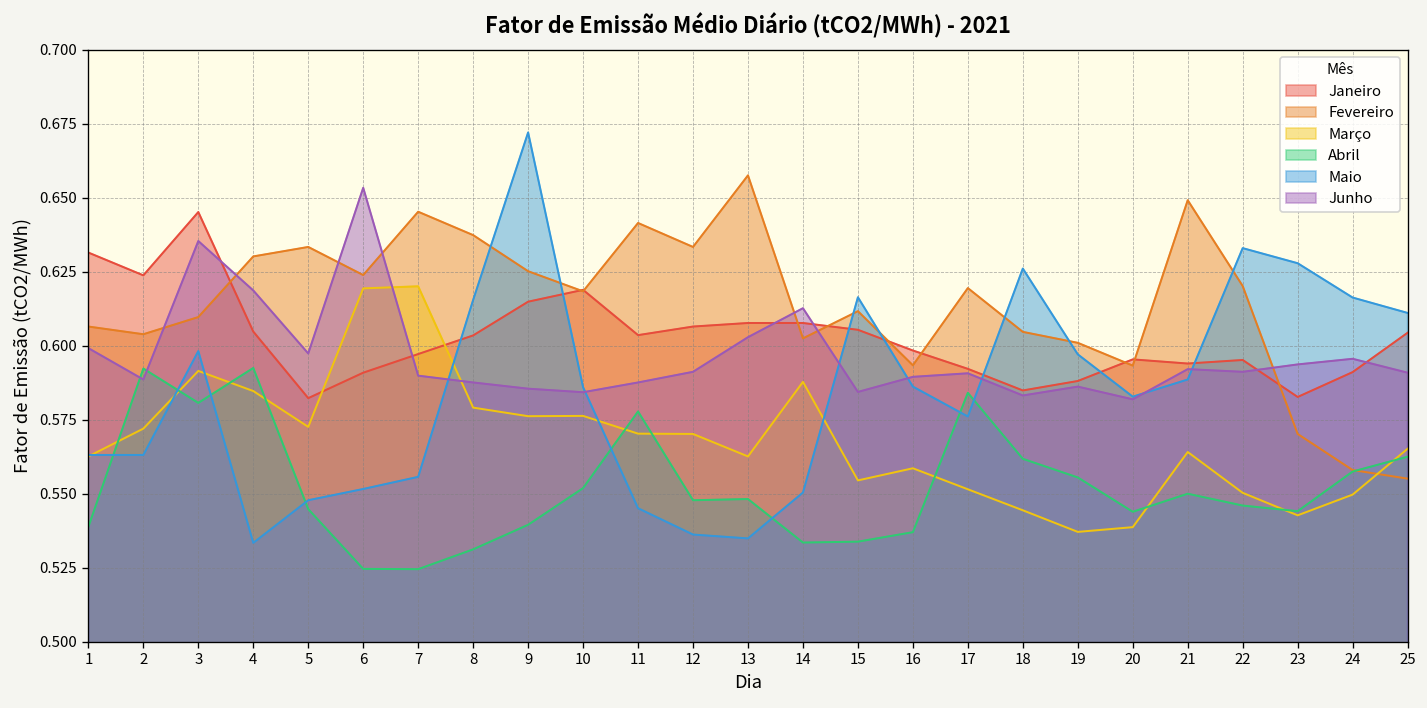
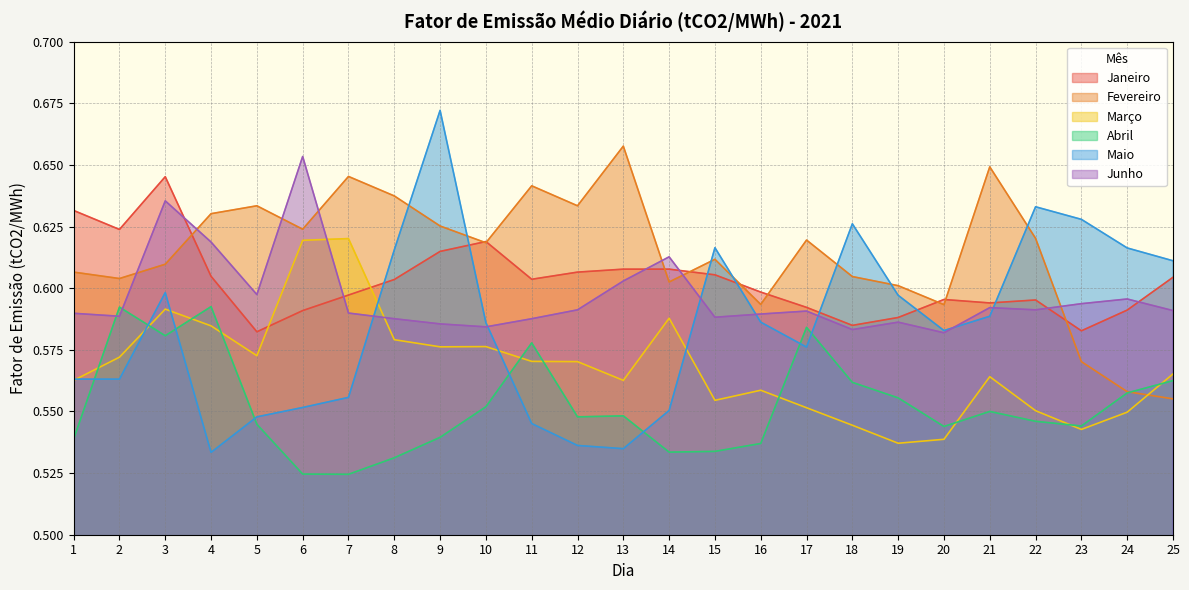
Junho, 1: 0.599 -> 0.590
Junho, 15: 0.584 -> 0.588
